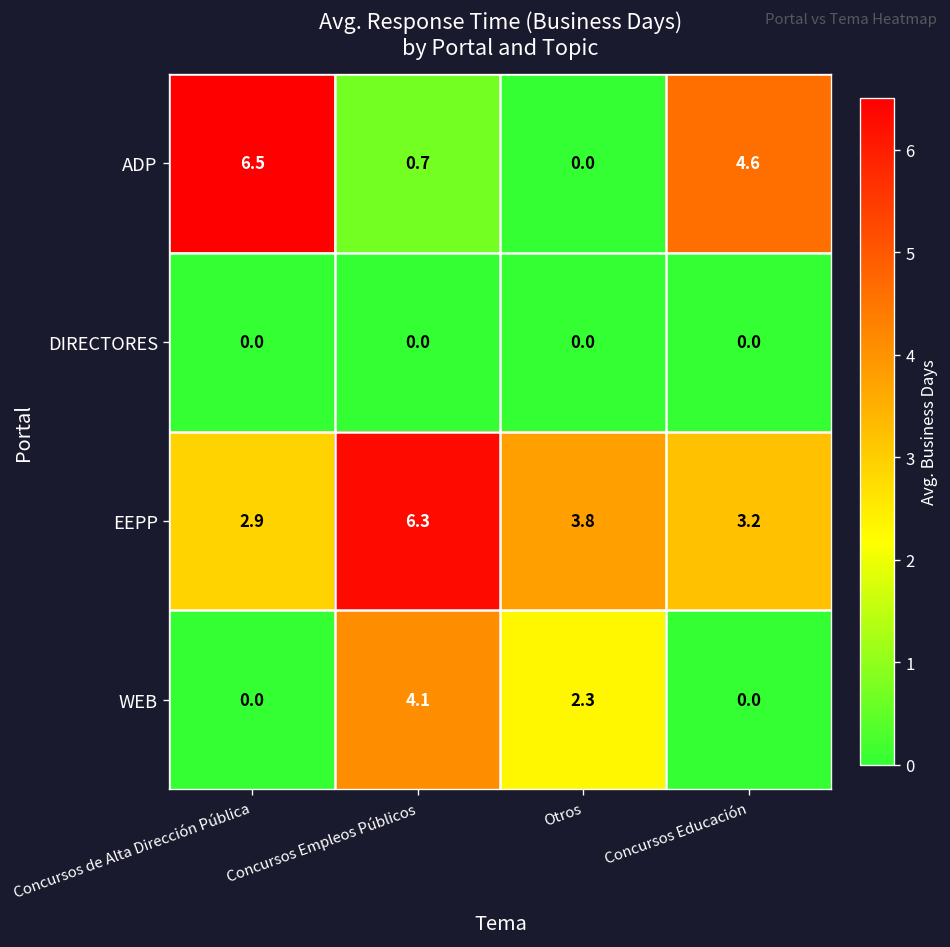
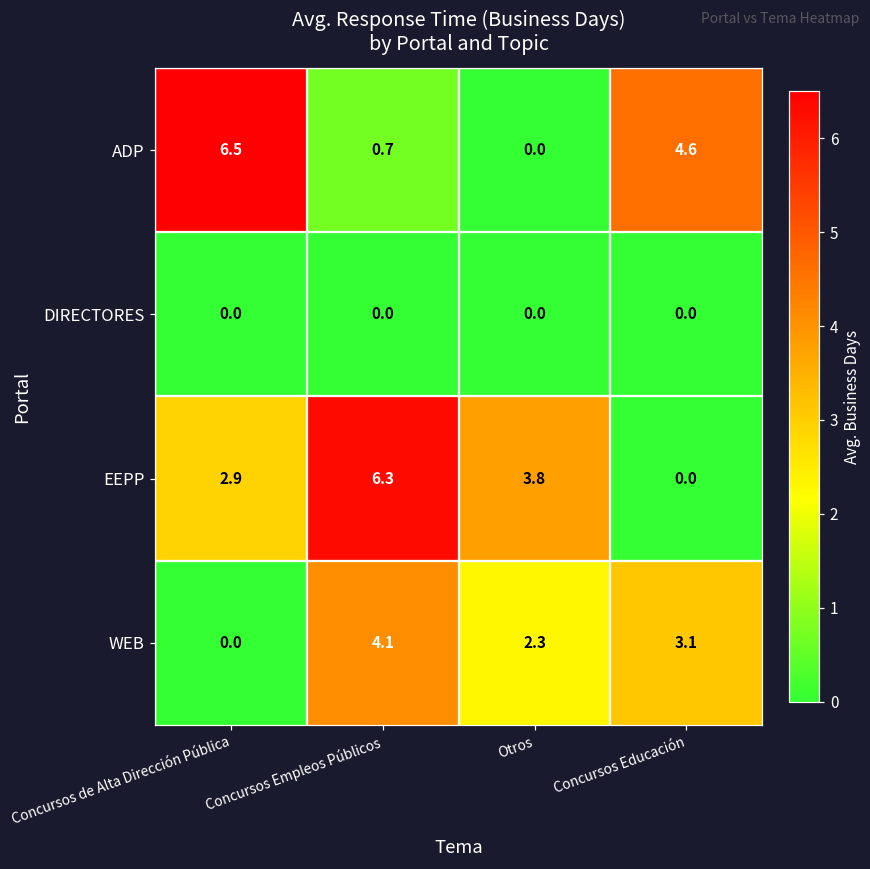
EEPP, Concursos Educación: 3.2 -> 0.0
WEB, Concursos Educación: 0.0 -> 3.1
